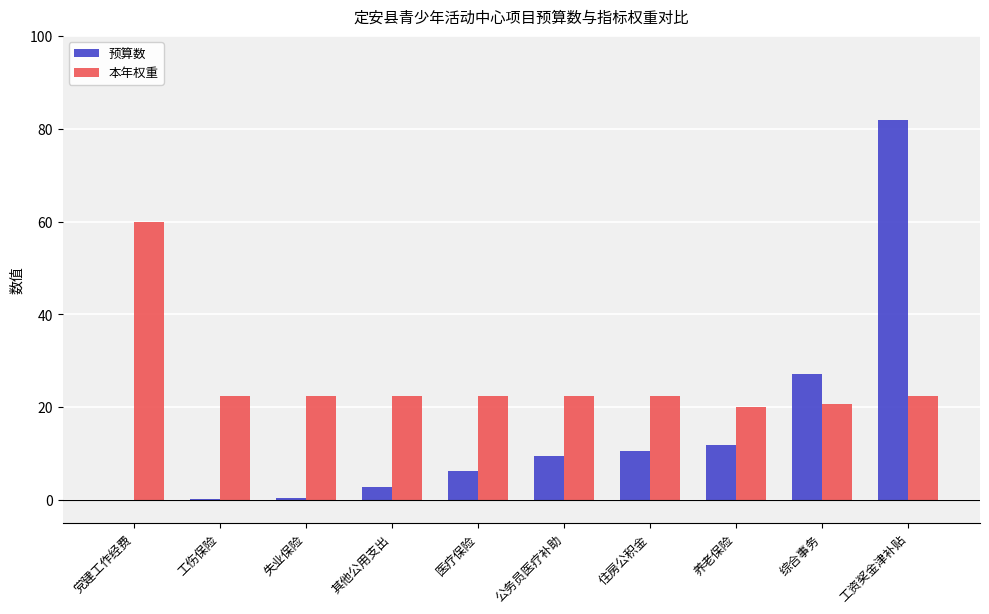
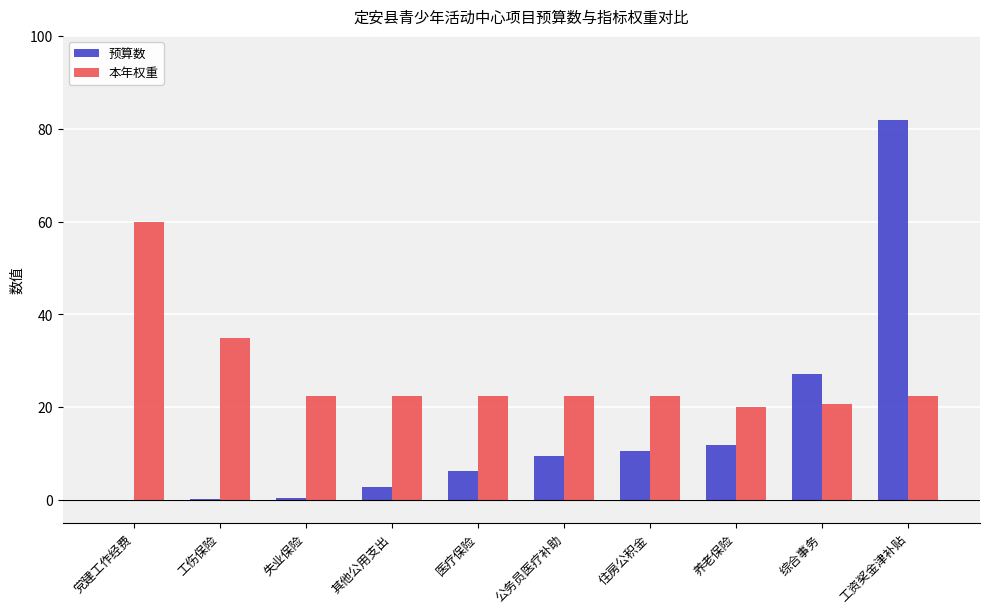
本年权重, 工伤保险: 23 -> 35
